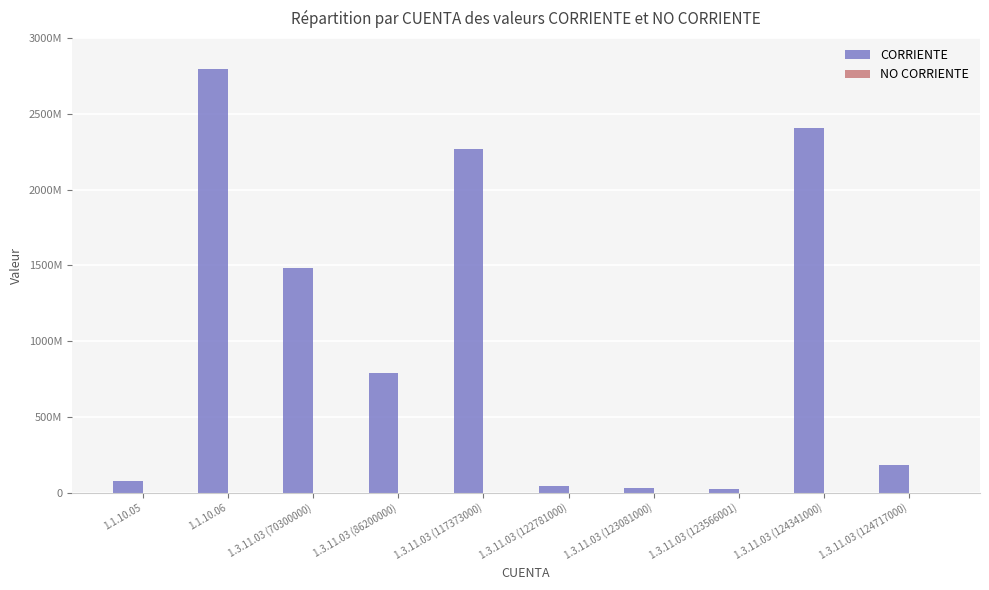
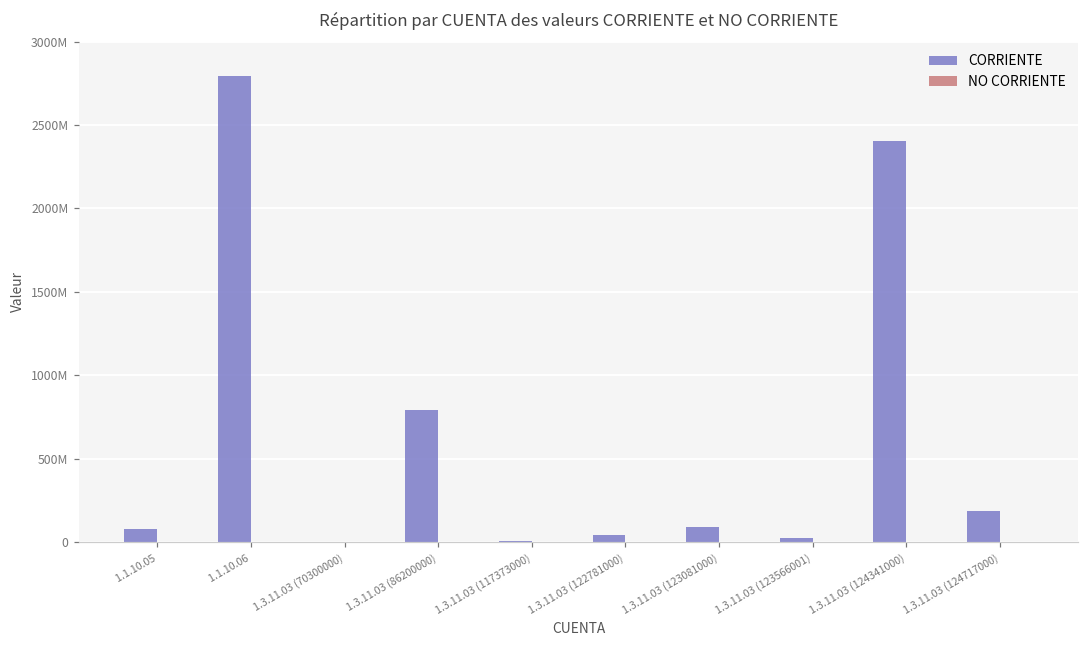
CORRIENTE, 1.3.11.03 (70300000): 1480000000 -> 0
CORRIENTE, 1.3.11.03 (117373000): 2260000000 -> 0
CORRIENTE, 1.3.11.03 (123081000): 30000000 -> 90000000
